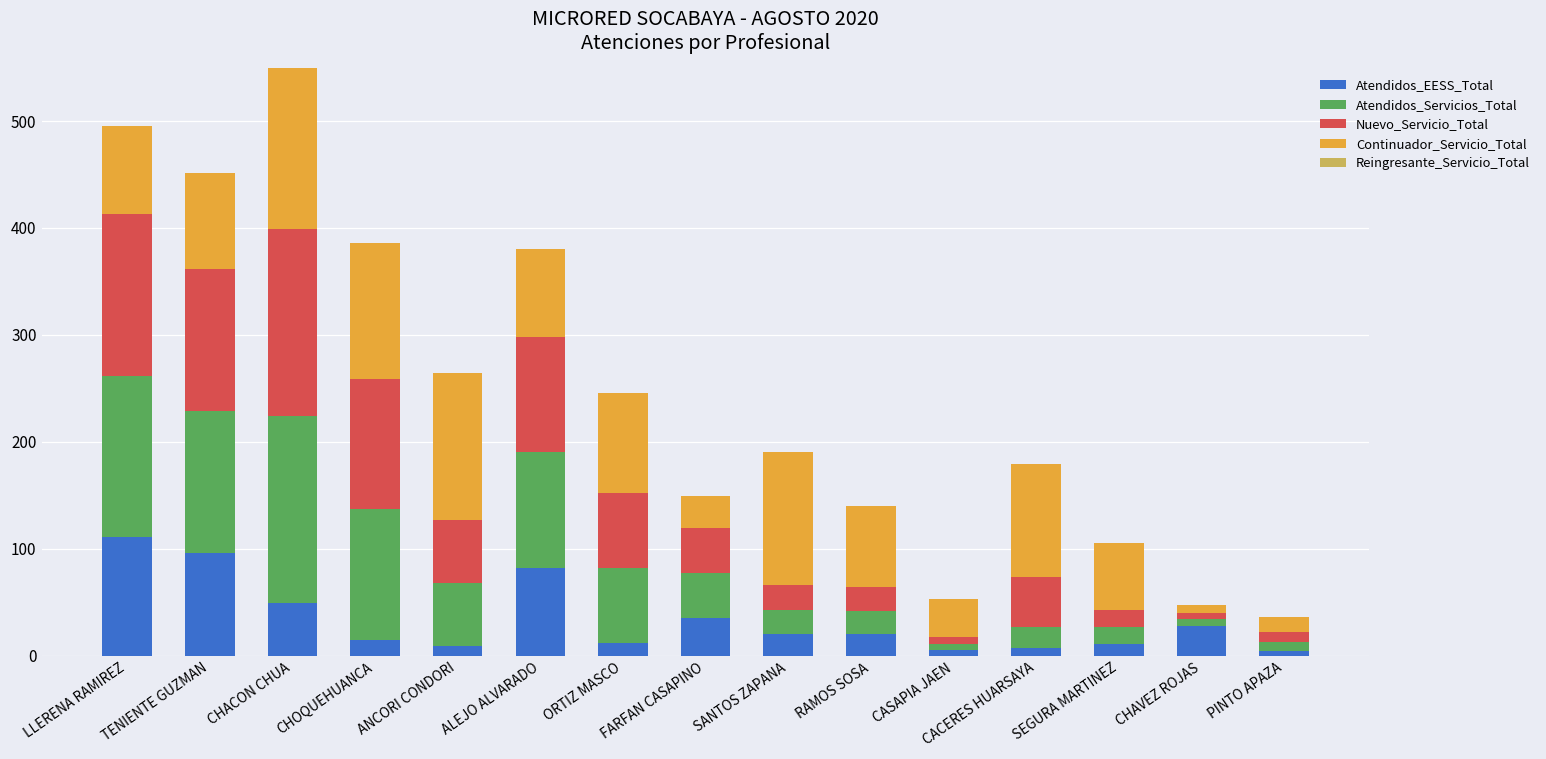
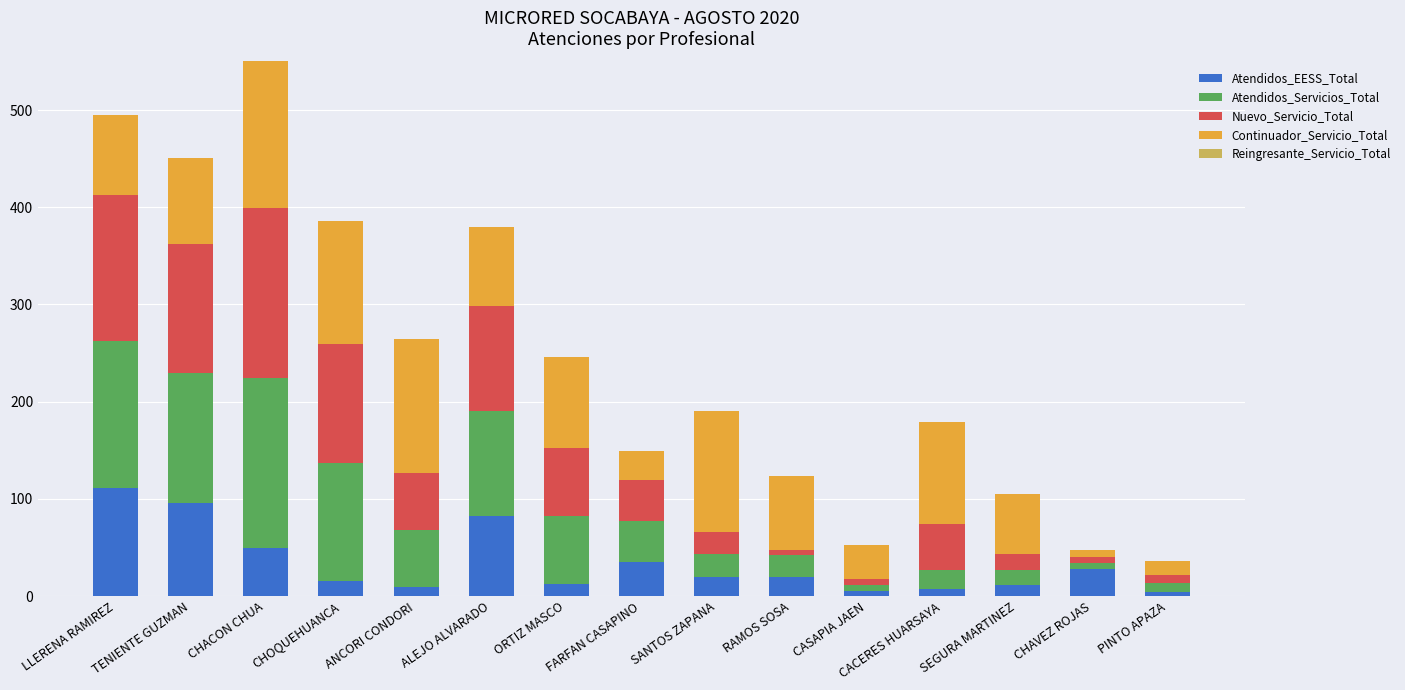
Nuevo_Servicio_Total, RAMOS SOSA: 20 -> 10
